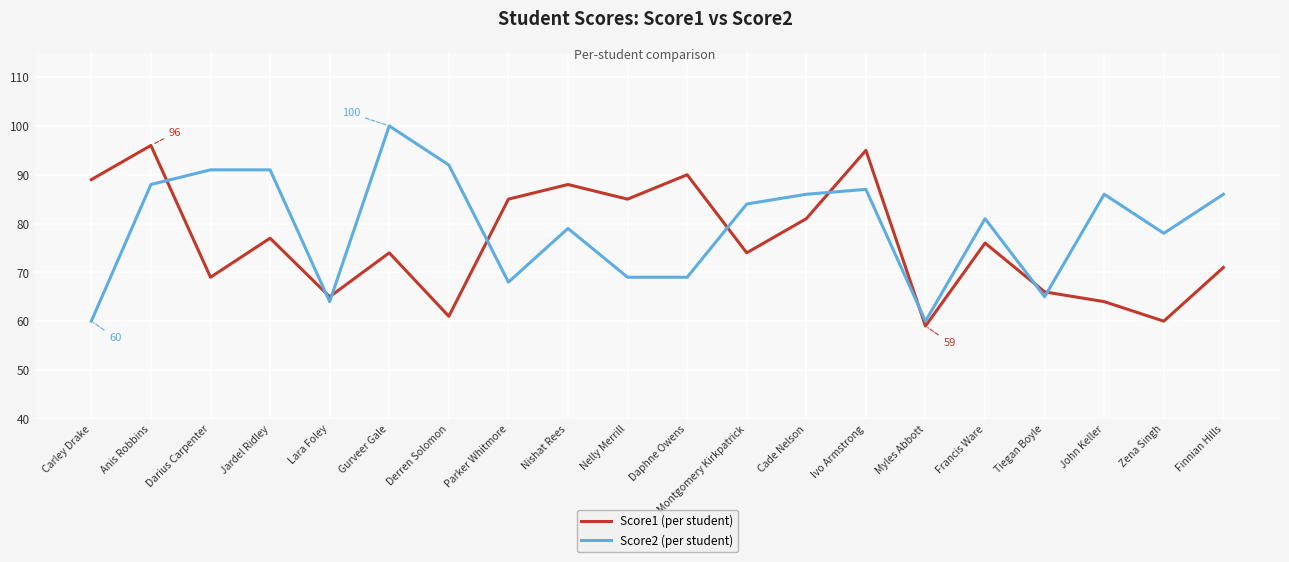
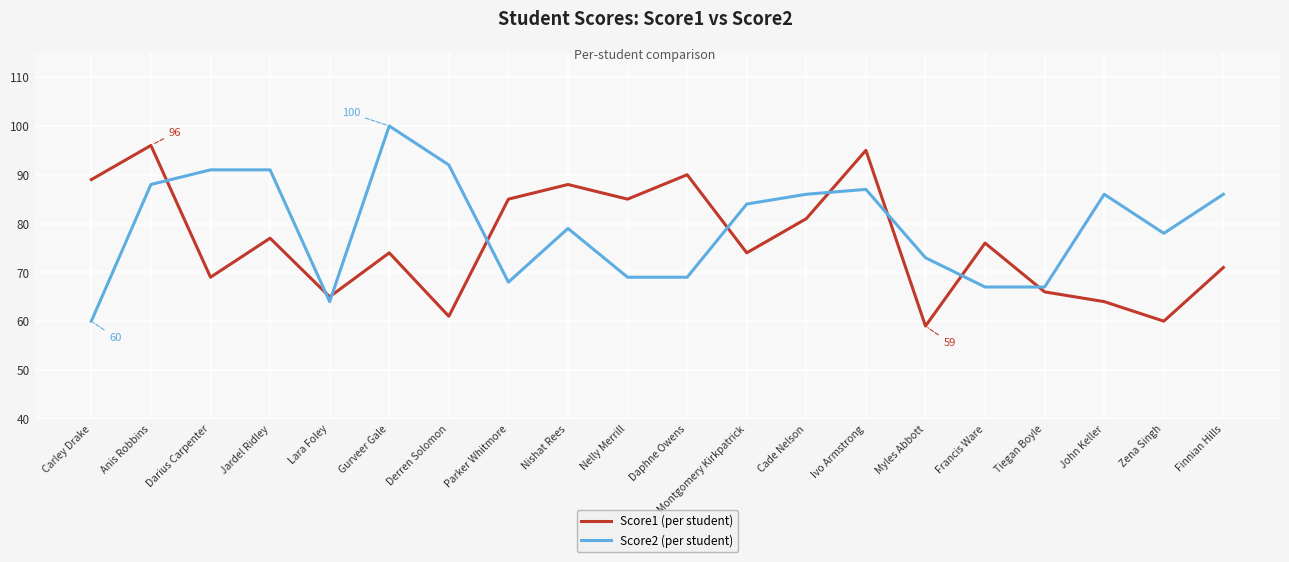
Score2 (per student), Myles Abbott: 60 -> 73
Score2 (per student), Francis Ware: 81 -> 67
Score2 (per student), Tiegan Boyle: 65 -> 67
